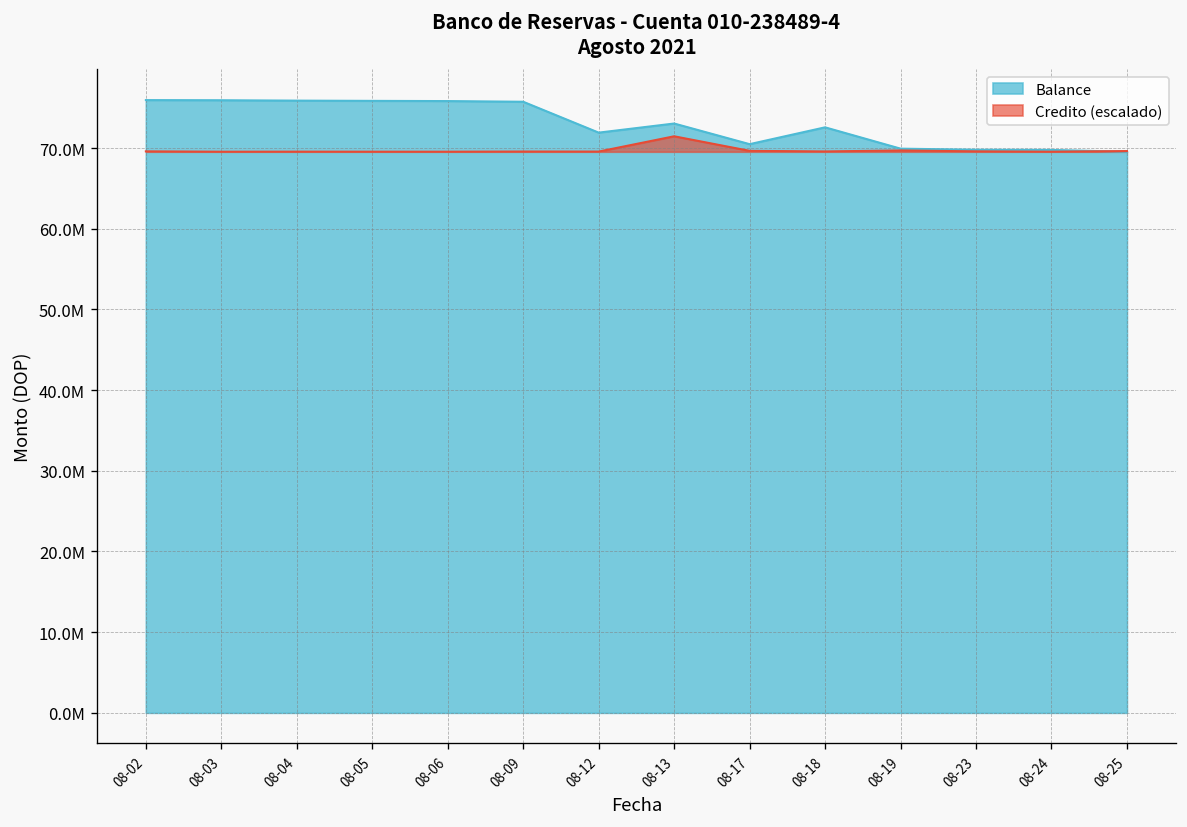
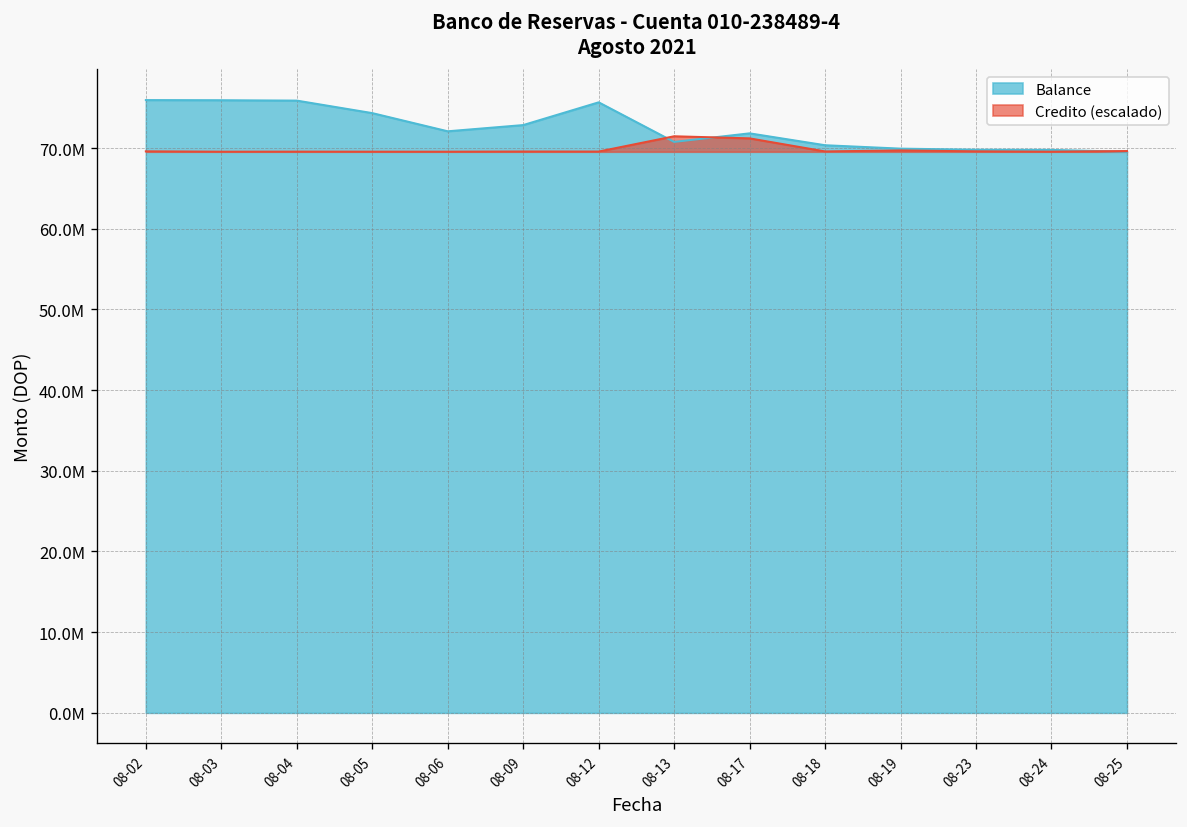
Balance, 08-05: 76000000 -> 74000000
Balance, 08-06: 76000000 -> 72000000
Balance, 08-09: 76000000 -> 73000000
Balance, 08-12: 72000000 -> 76000000
Balance, 08-13: 73000000 -> 71000000
Balance, 08-17: 70000000 -> 72000000
Credito (escalado), 08-17: 70000000 -> 71000000
Balance, 08-18: 73000000 -> 70000000
